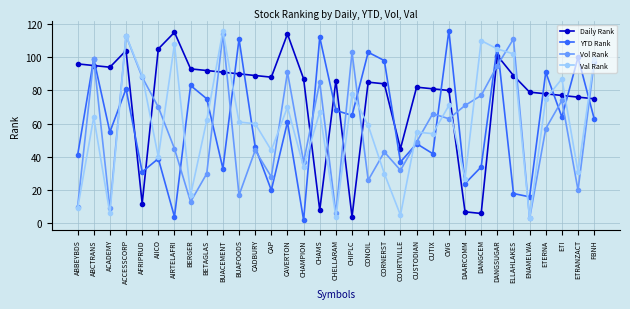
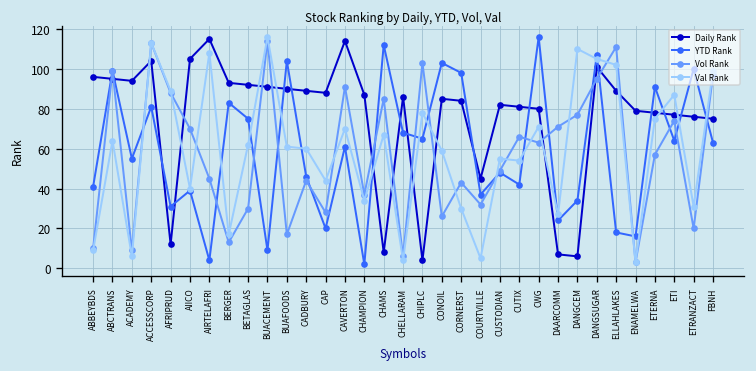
YTD Rank, BUACEMENT: 33 -> 9
YTD Rank, BUAFOODS: 111 -> 104
